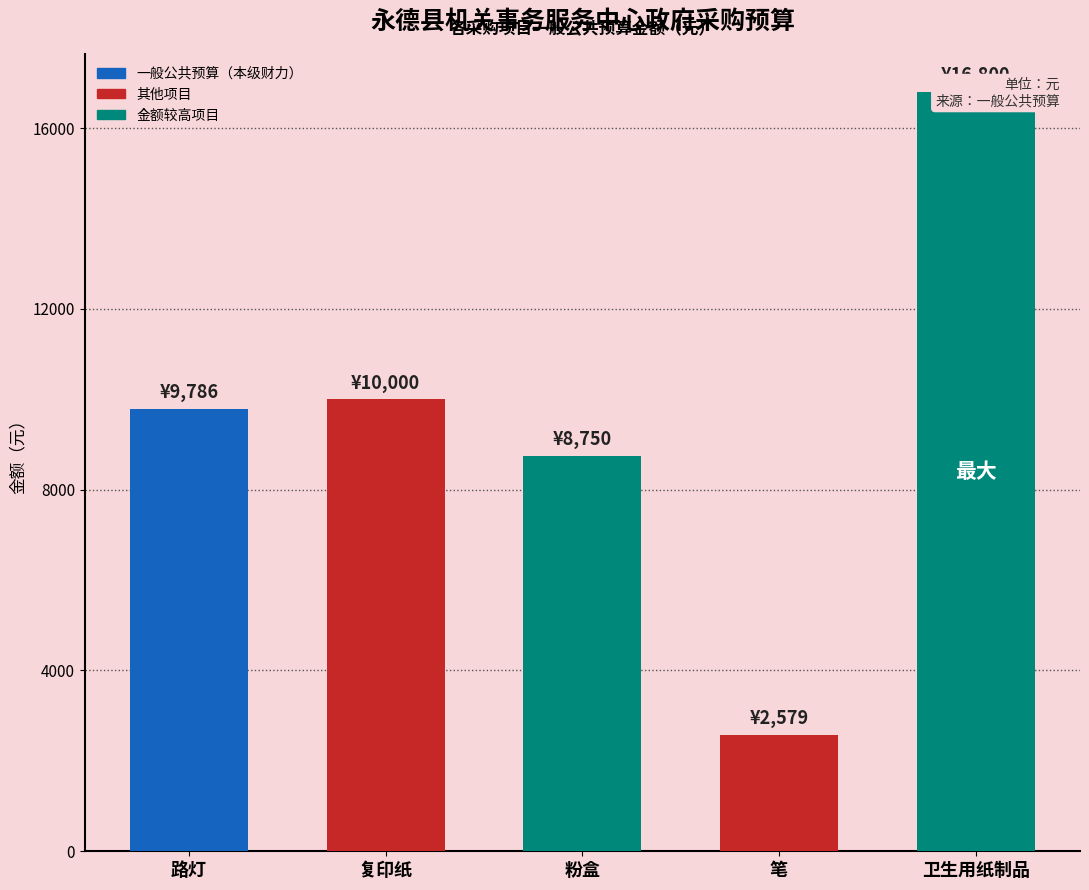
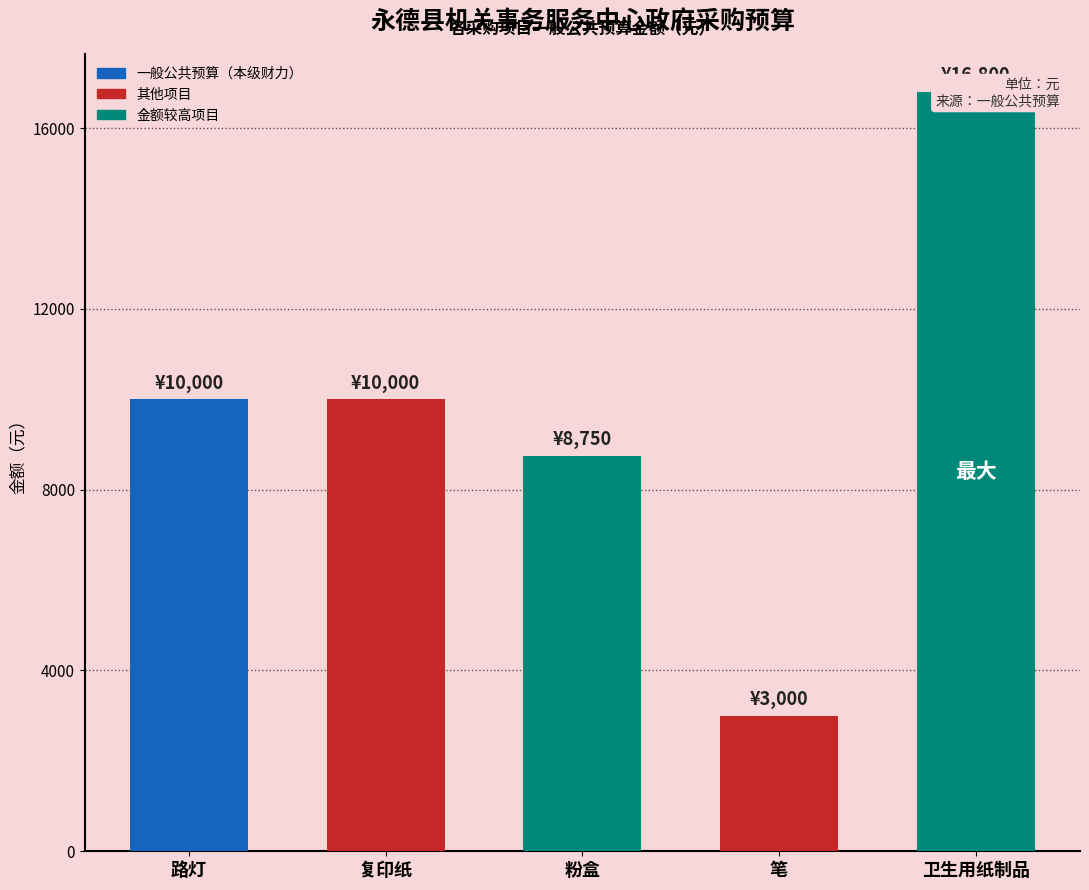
路灯: ¥9,786 -> ¥10,000
笔: ¥2,579 -> ¥3,000
